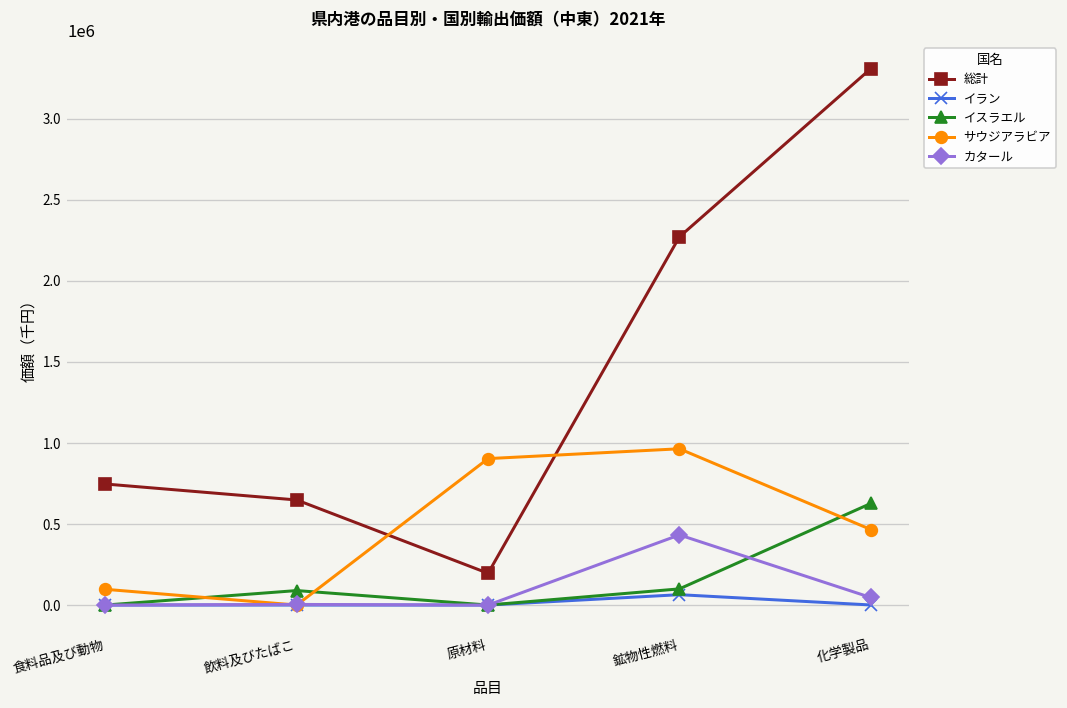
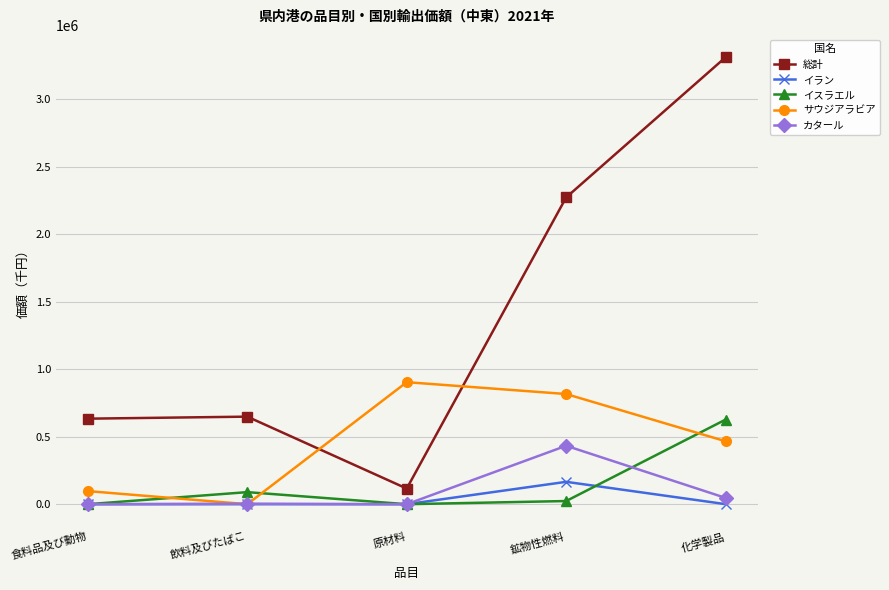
総計, 食料品及び動物: 750000 -> 630000
総計, 原材料: 200000 -> 120000
イラン, 鉱物性燃料: 60000 -> 170000
イスラエル, 鉱物性燃料: 100000 -> 20000
サウジアラビア, 鉱物性燃料: 960000 -> 820000
